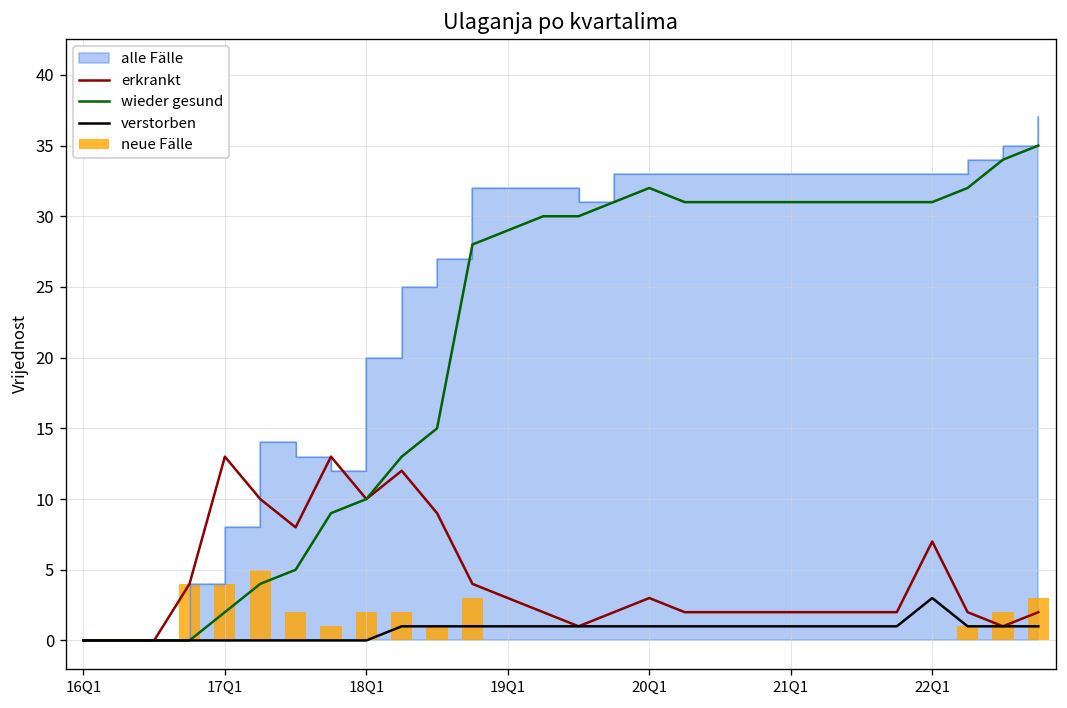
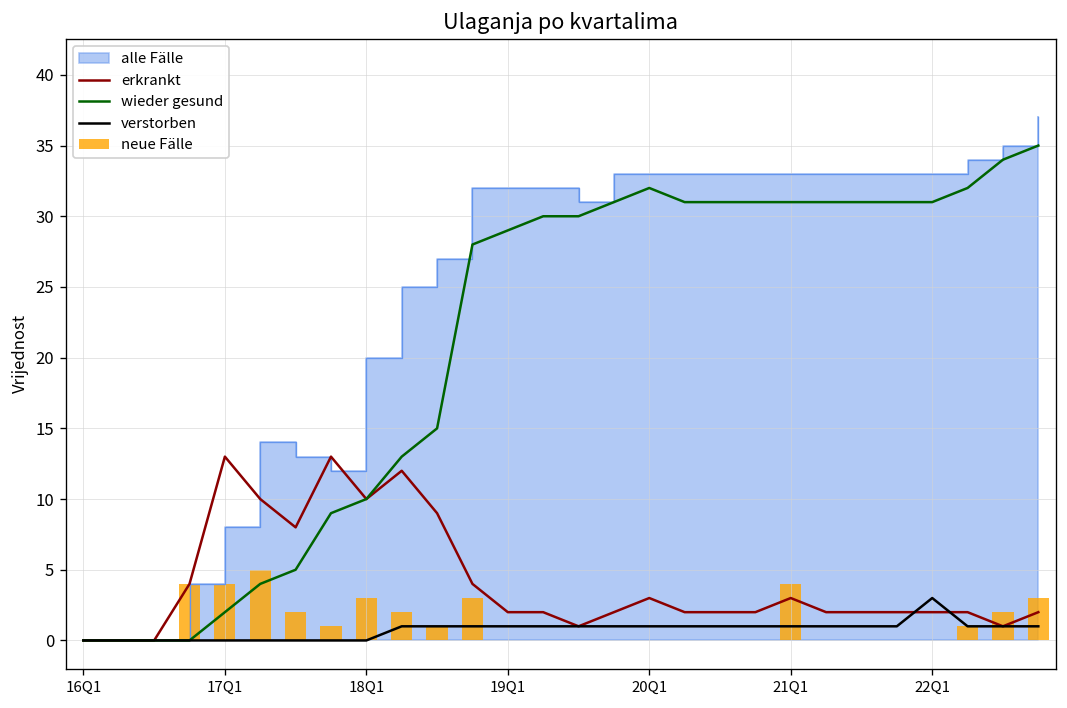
neue Fälle, 18Q1: 2 -> 3
erkrankt, 19Q1: 3 -> 2
neue Fälle, 21Q1: 0 -> 4
erkrankt, 21Q1: 2 -> 3
erkrankt, 22Q1: 7 -> 2
